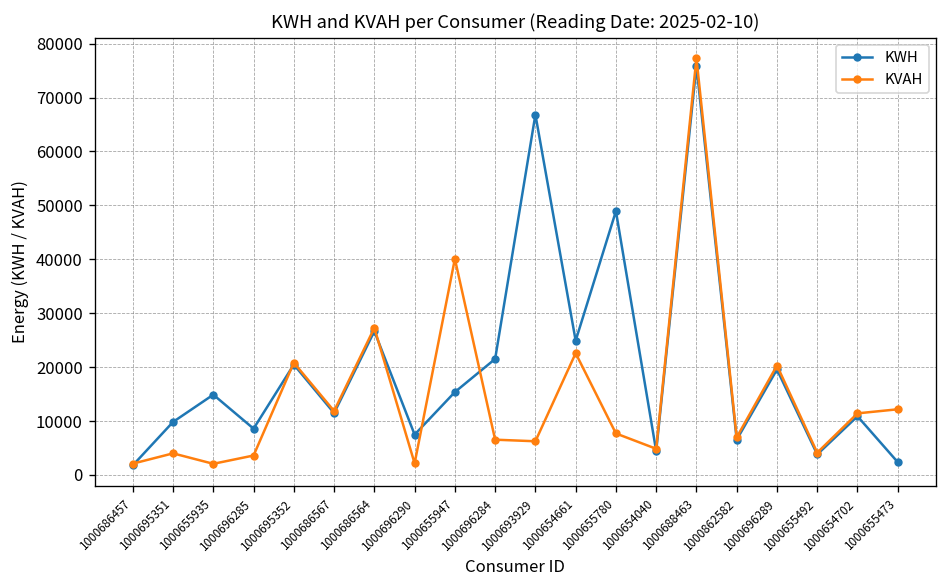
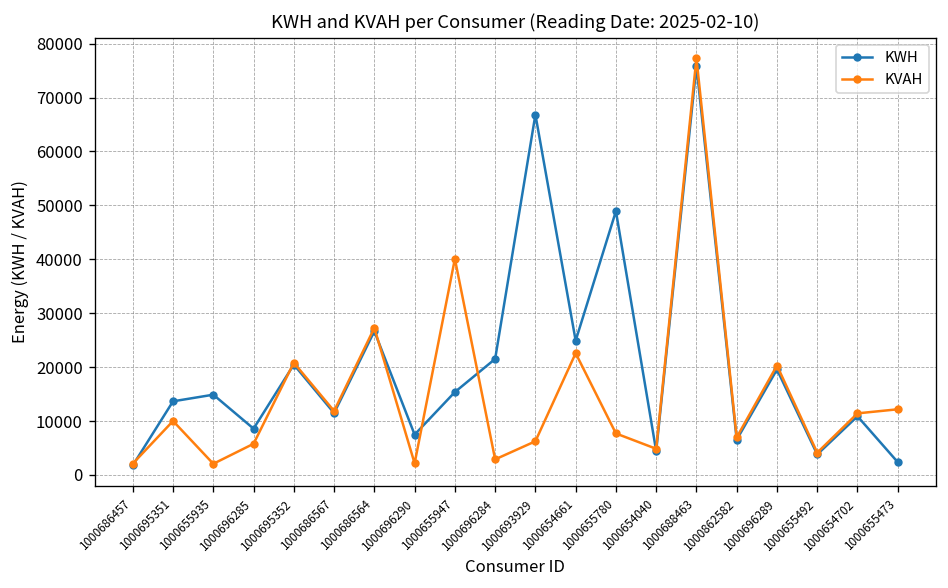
KWH, 1000695351: 10000 -> 14000
KVAH, 1000695351: 4000 -> 10000
KVAH, 1000696285: 4000 -> 6000
KVAH, 1000696284: 7000 -> 3000
